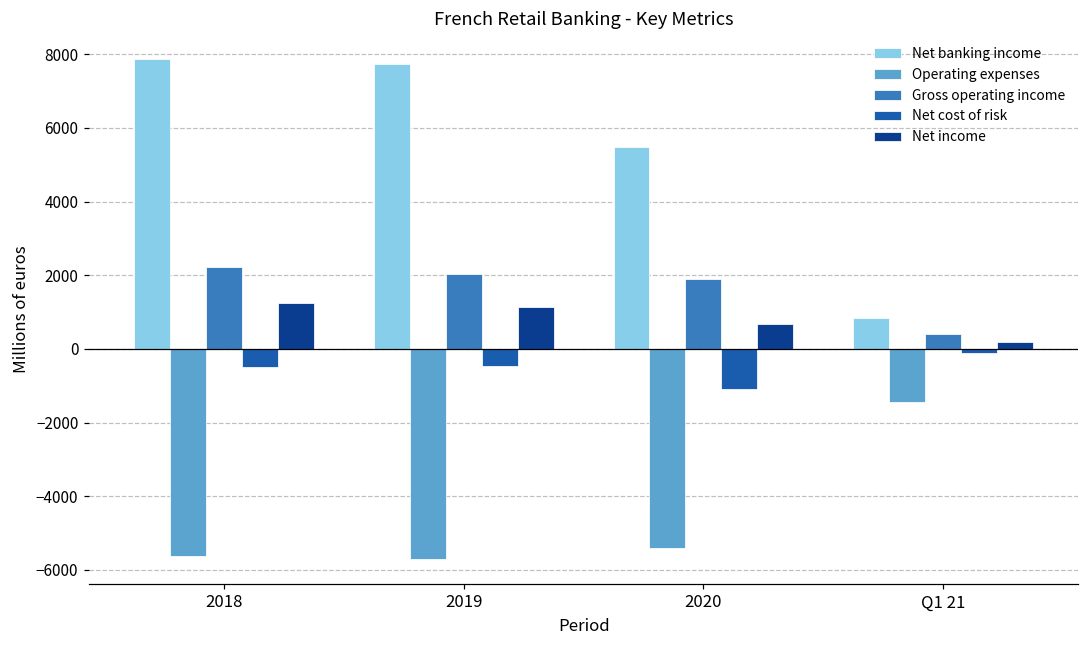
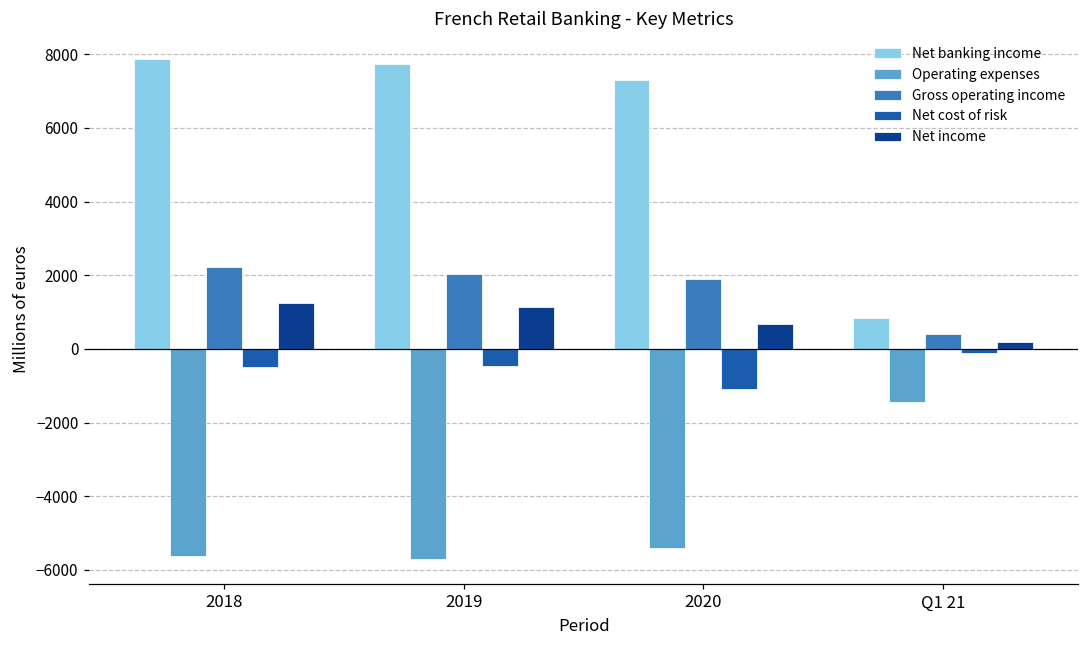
Net banking income, 2020: 5500 -> 7300
